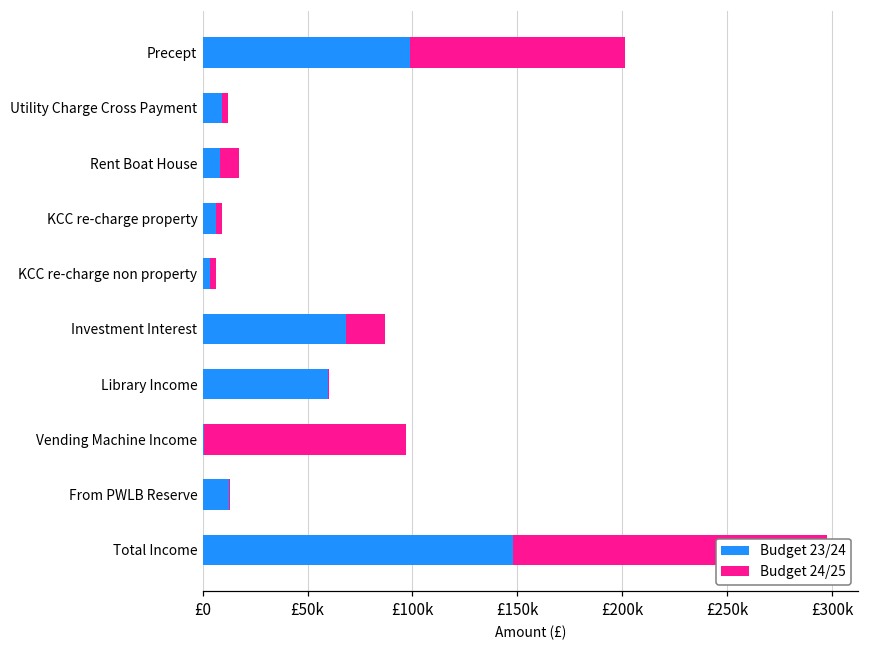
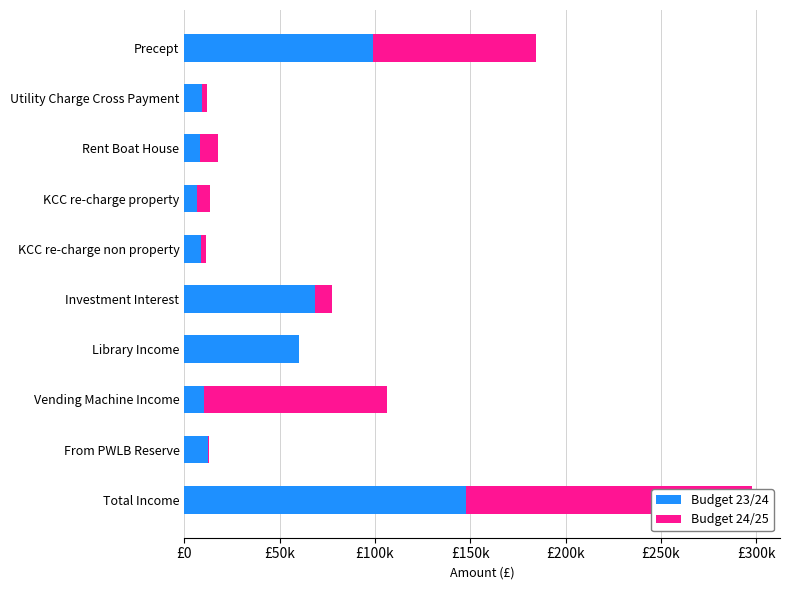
Budget 24/25, Precept: £103000 -> £86000
Budget 24/25, KCC re-charge property: £3000 -> £7000
Budget 23/24, KCC re-charge non property: £3000 -> £9000
Budget 24/25, Investment Interest: £18000 -> £9000
Budget 23/24, Vending Machine Income: £1000 -> £10000
